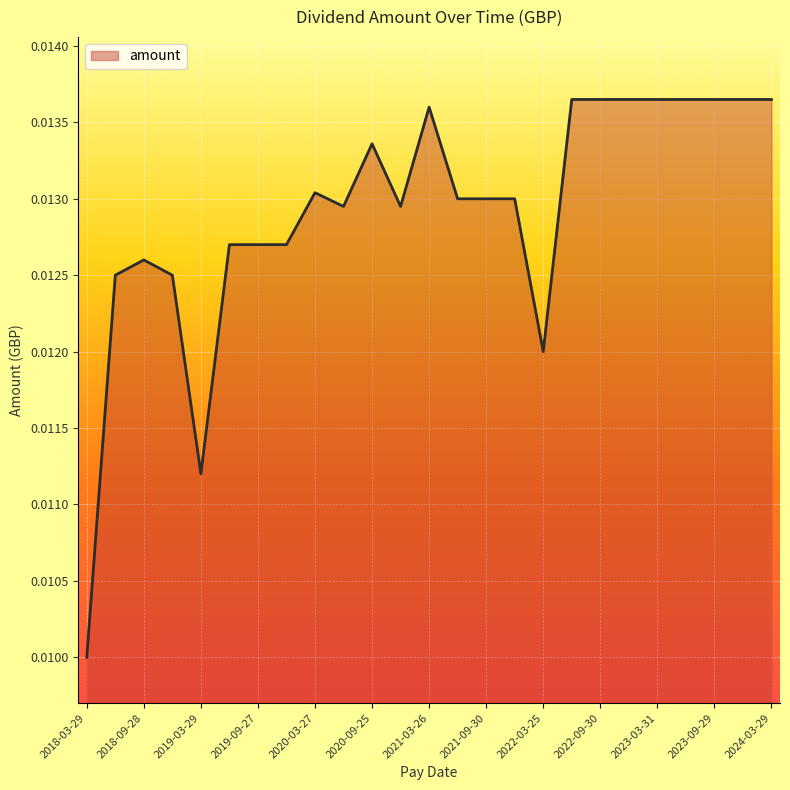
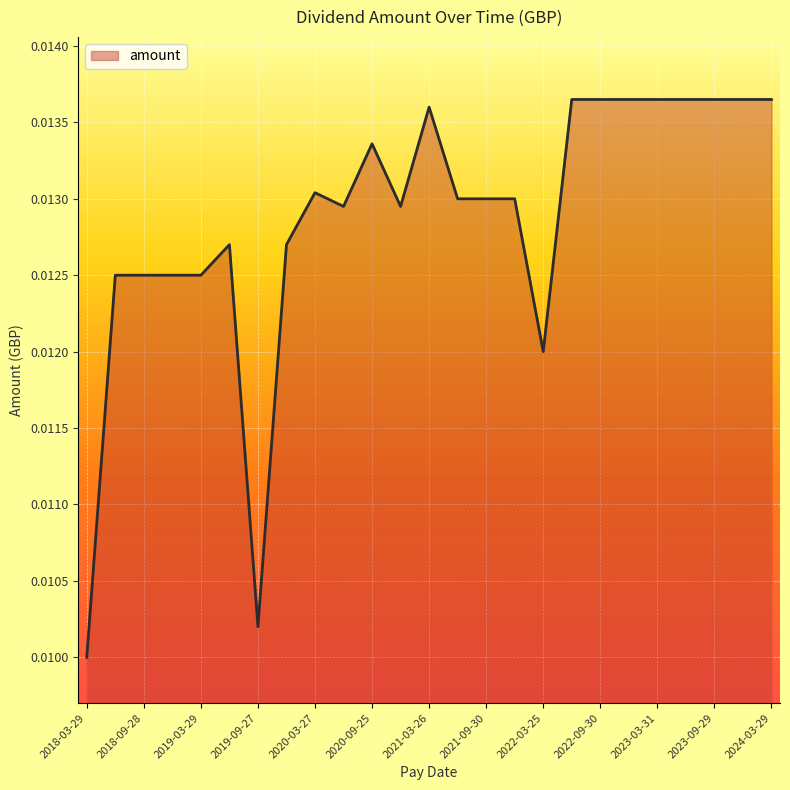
2018-09-28: 0.0126 -> 0.0125
2019-03-29: 0.0112 -> 0.0125
2019-09-27: 0.0127 -> 0.0102
